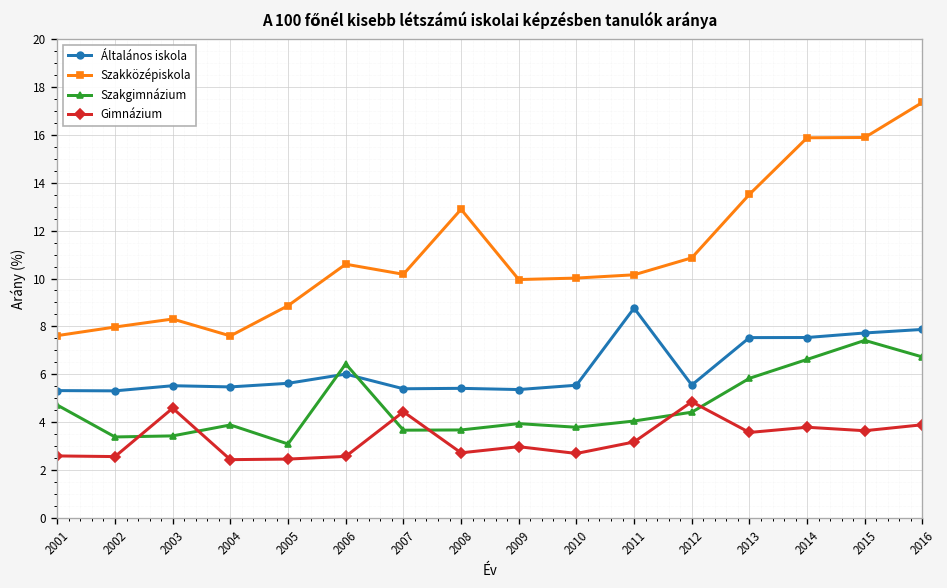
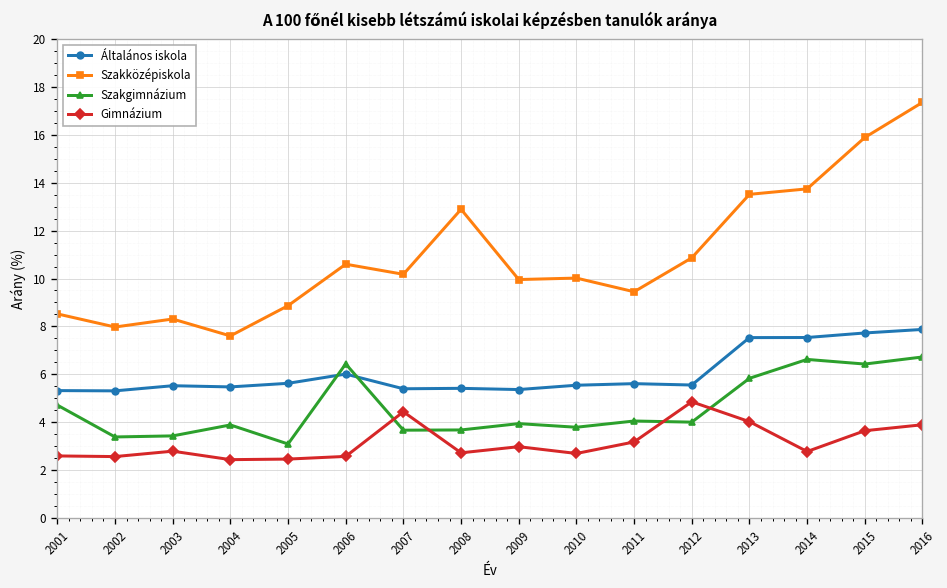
Szakközépiskola, 2001: 7.6 -> 8.5
Gimnázium, 2003: 4.6 -> 2.8
Általános iskola, 2011: 8.8 -> 5.6
Szakközépiskola, 2011: 10.2 -> 9.4
Szakgimnázium, 2012: 4.4 -> 4.0
Gimnázium, 2013: 3.6 -> 4.0
Szakközépiskola, 2014: 15.9 -> 13.7
Gimnázium, 2014: 3.8 -> 2.8
Szakgimnázium, 2015: 7.4 -> 6.4
